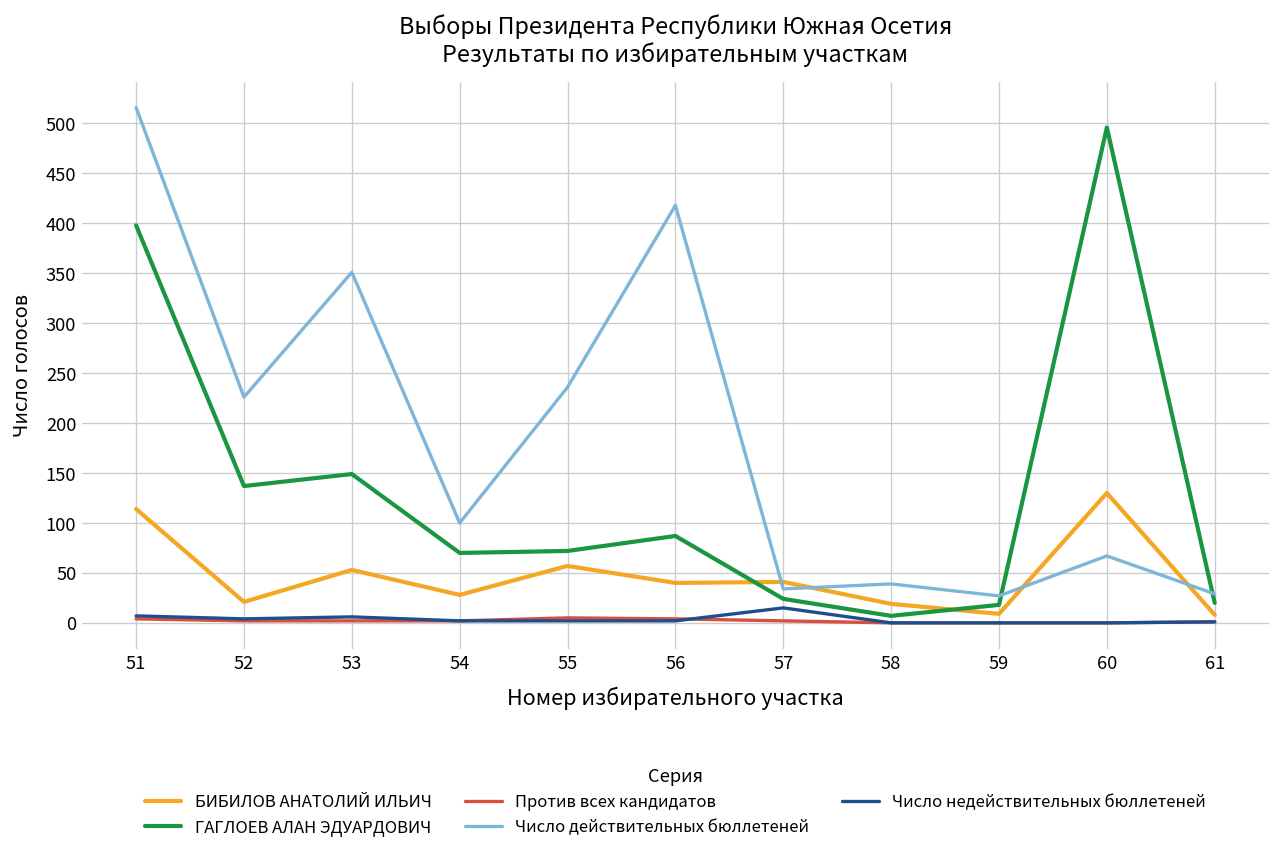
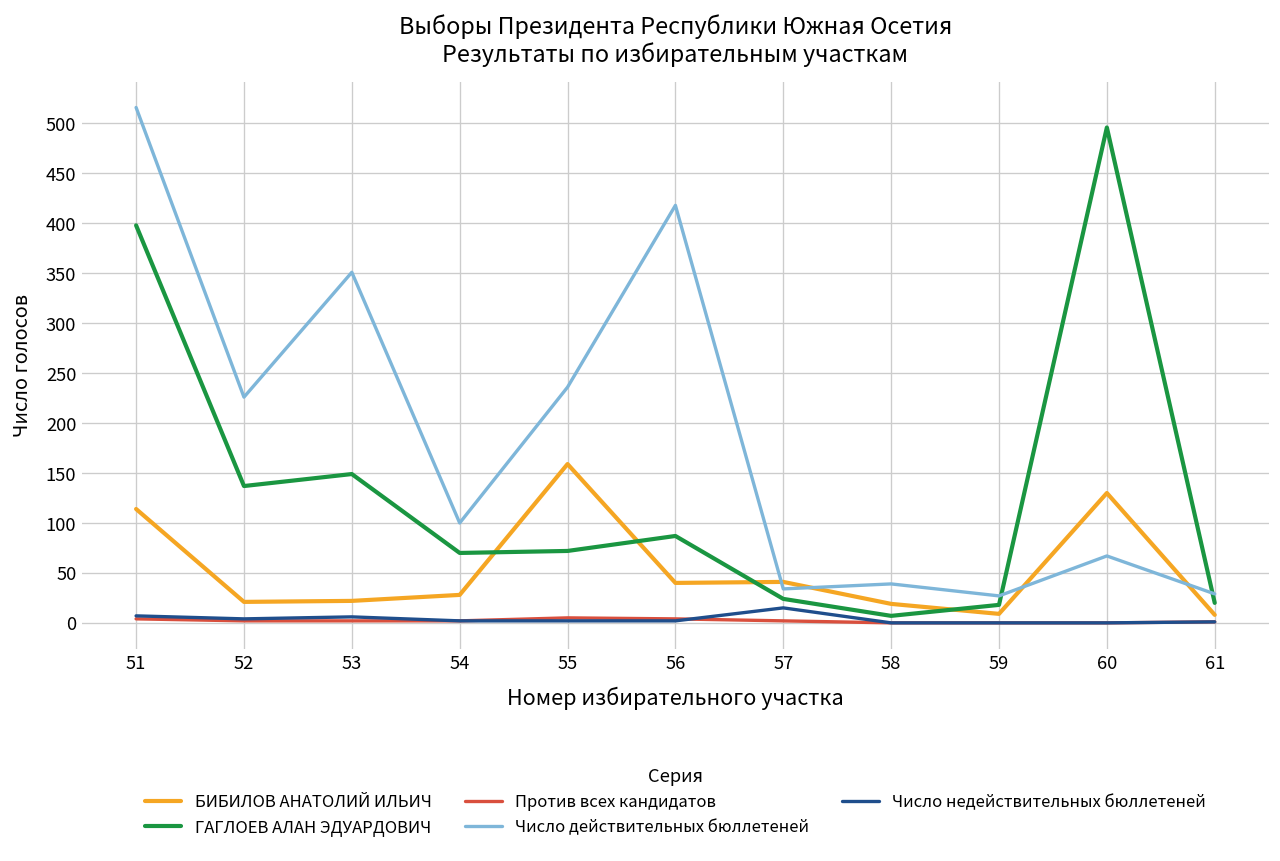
БИБИЛОВ АНАТОЛИЙ ИЛЬИЧ, 53: 50 -> 20
БИБИЛОВ АНАТОЛИЙ ИЛЬИЧ, 55: 60 -> 160
